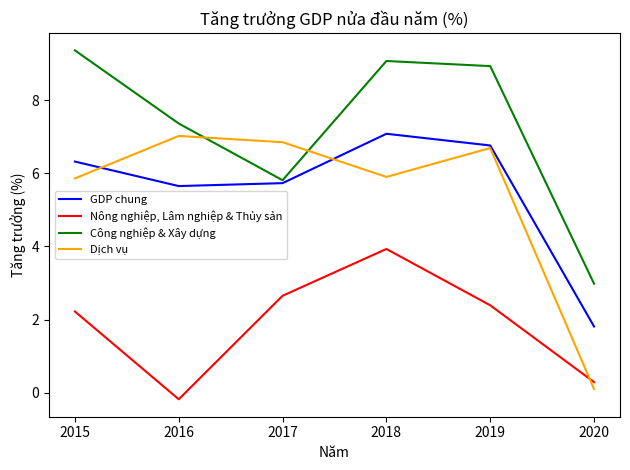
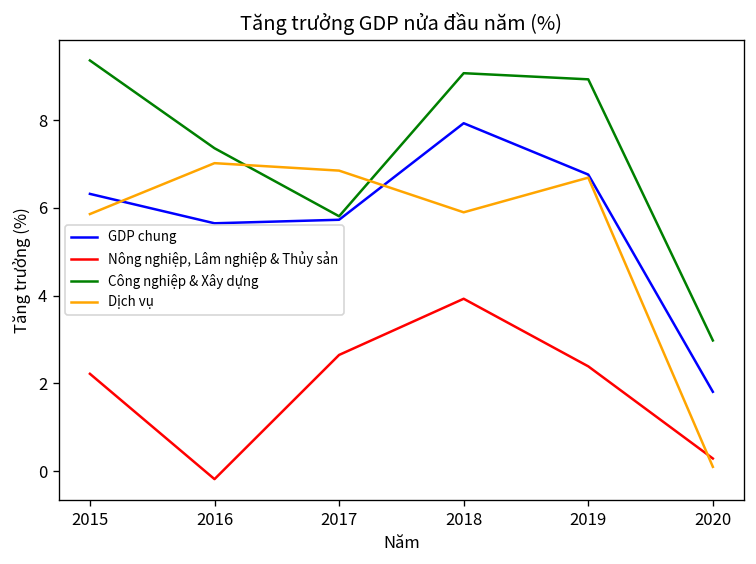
GDP chung, 2018: 7.1 -> 7.9
